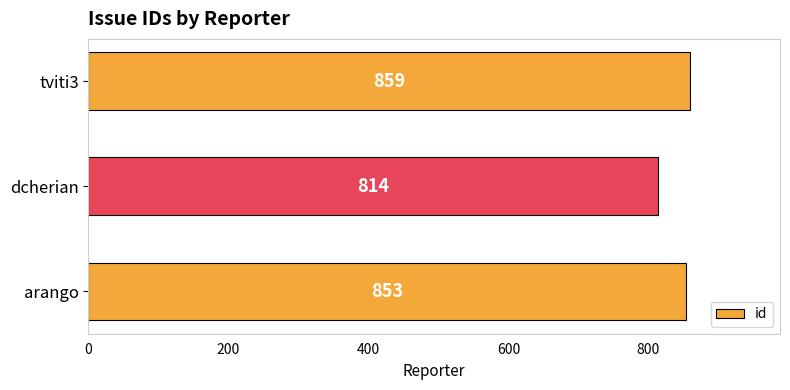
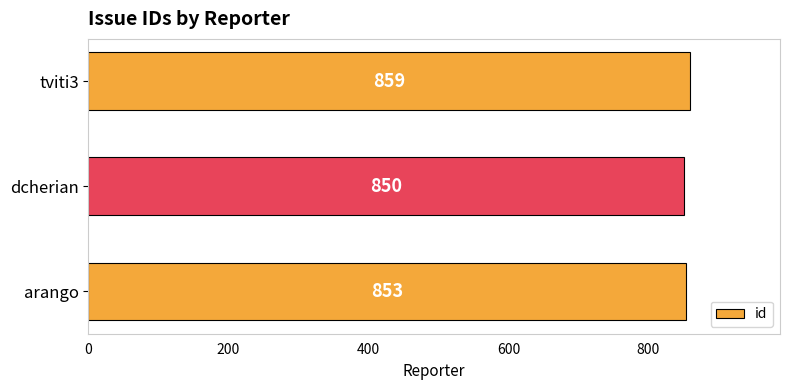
dcherian: 814 -> 850
